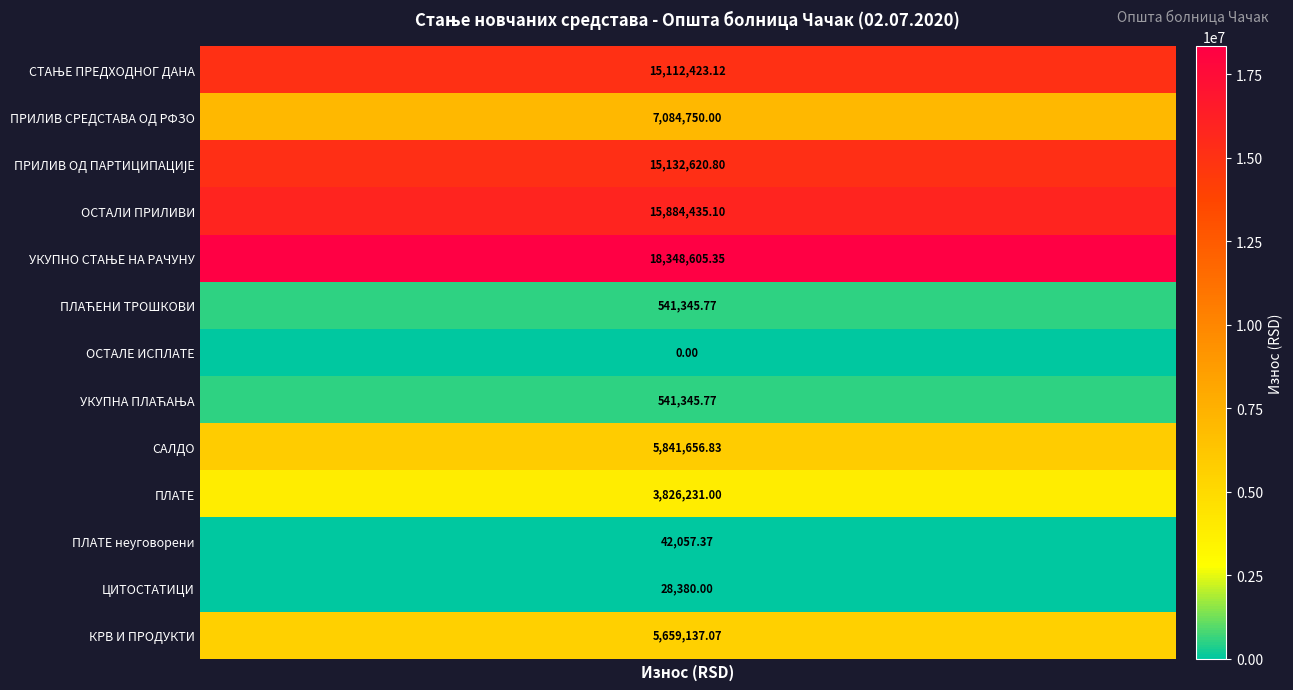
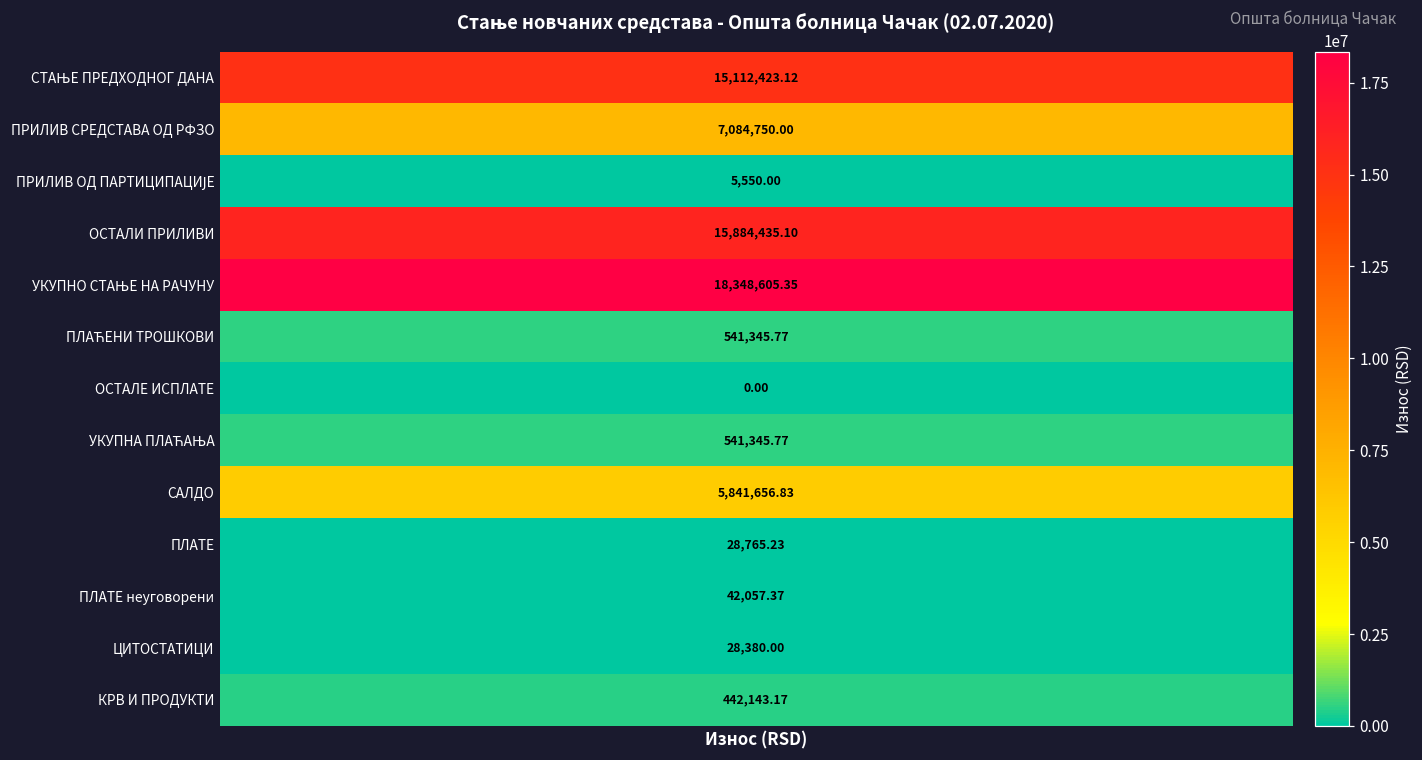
ПРИЛИВ ОД ПАРТИЦИПАЦИЈЕ, Износ (RSD): 15,132,620.80 -> 5,550.00
ПЛАТЕ, Износ (RSD): 3,826,231.00 -> 28,765.23
КРВ И ПРОДУКТИ, Износ (RSD): 5,659,137.07 -> 442,143.17
